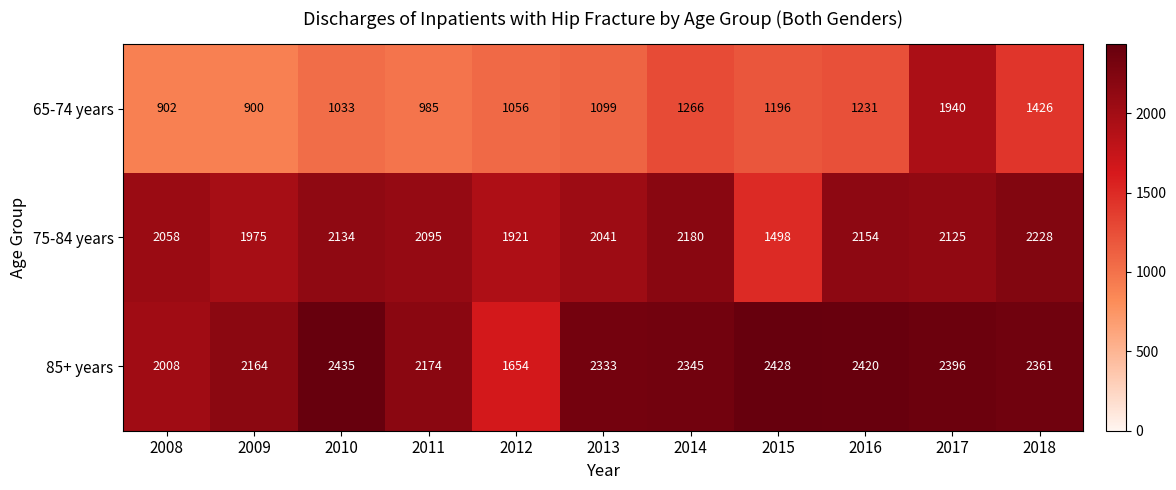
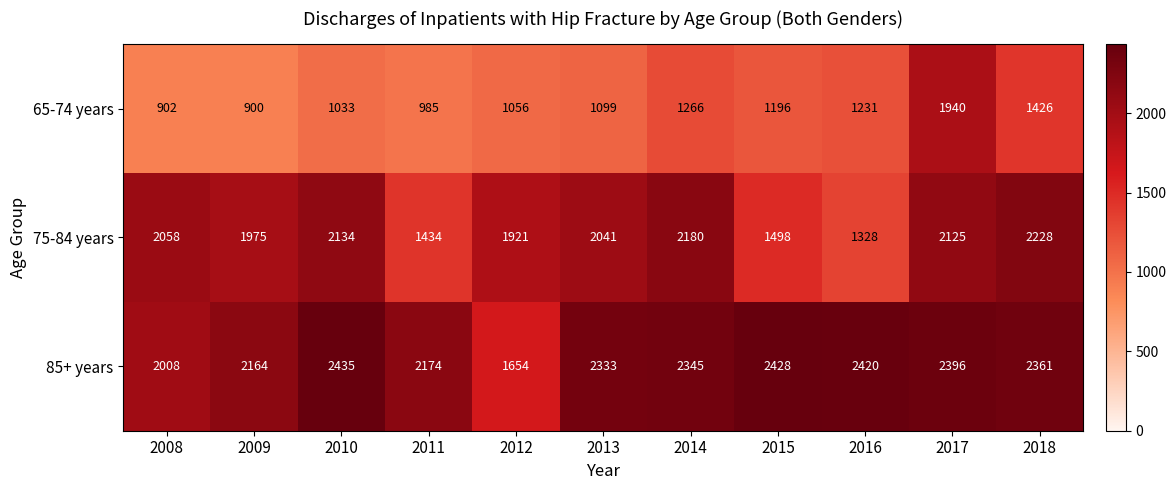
75-84 years, 2011: 2095 -> 1434
75-84 years, 2016: 2154 -> 1328
